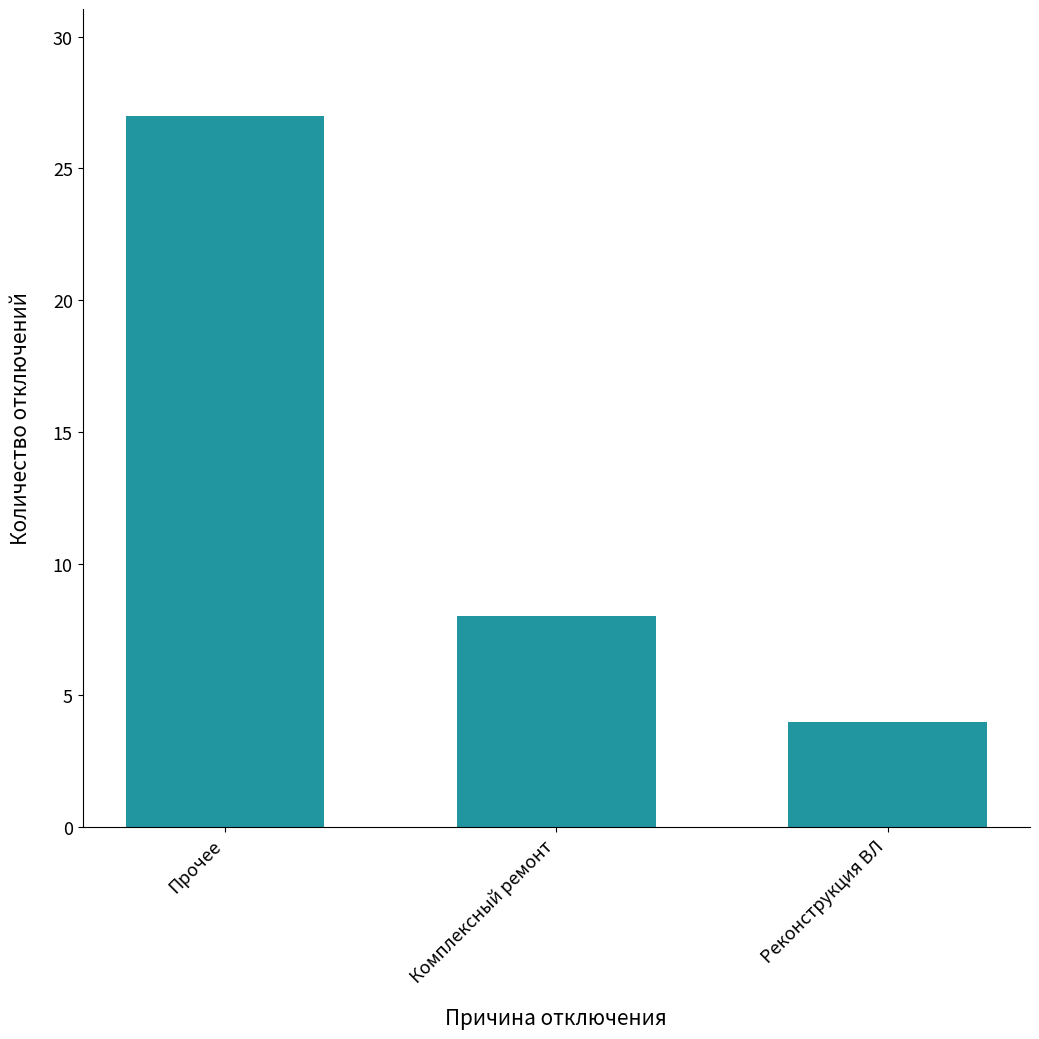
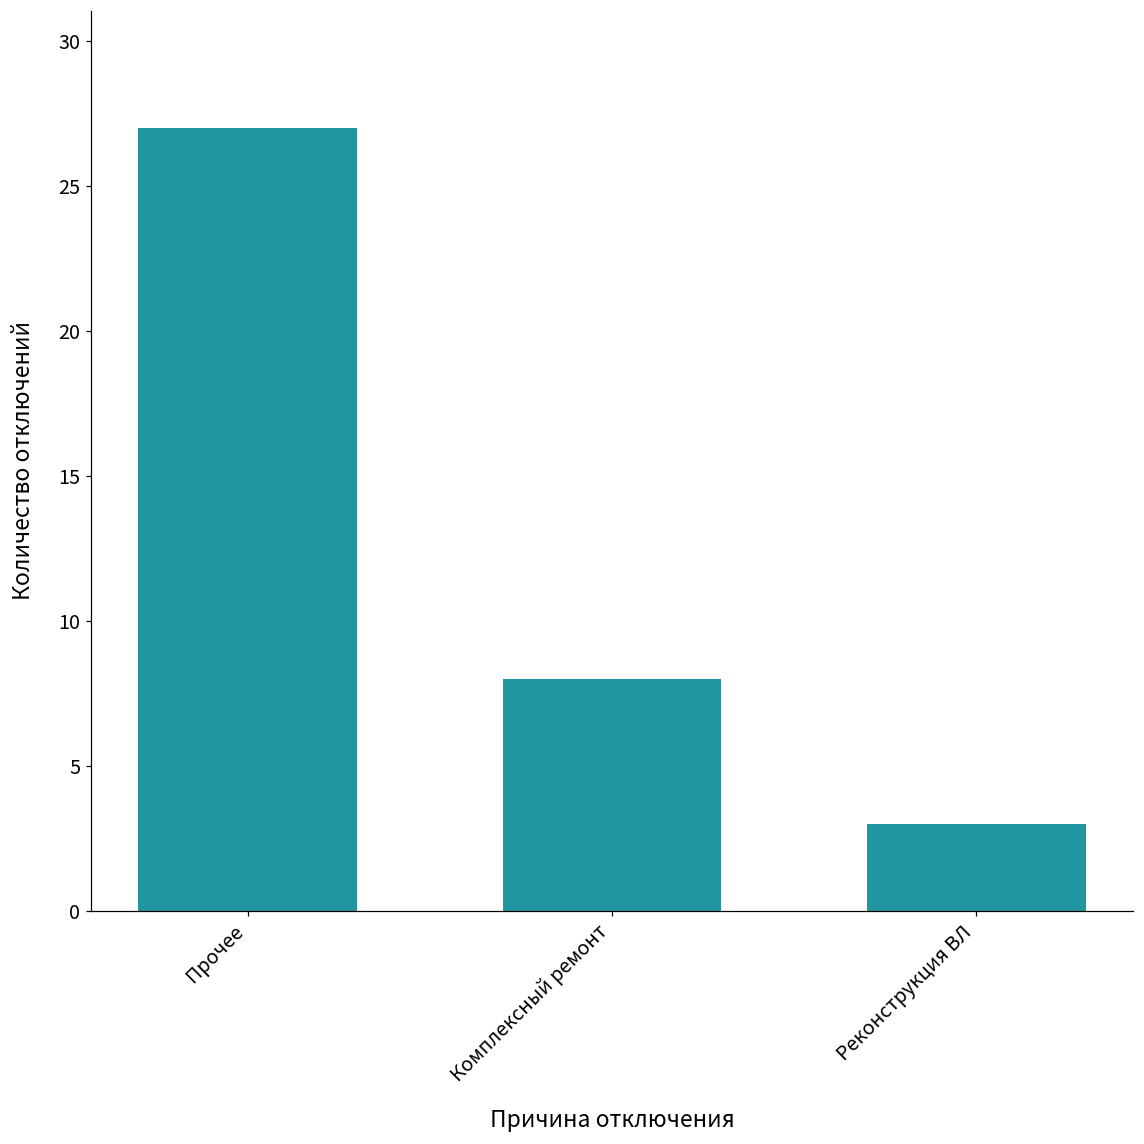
Реконструкция ВЛ: 4 -> 3
